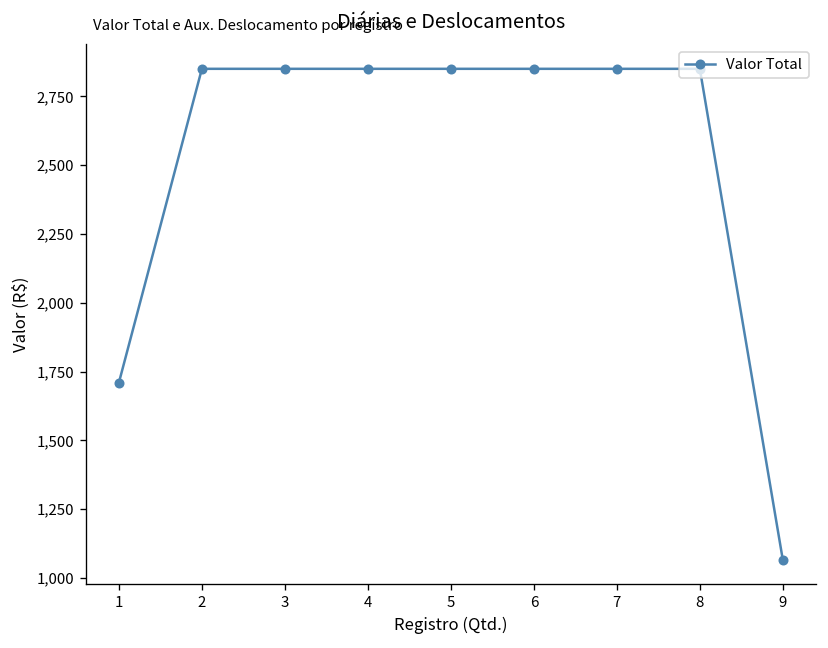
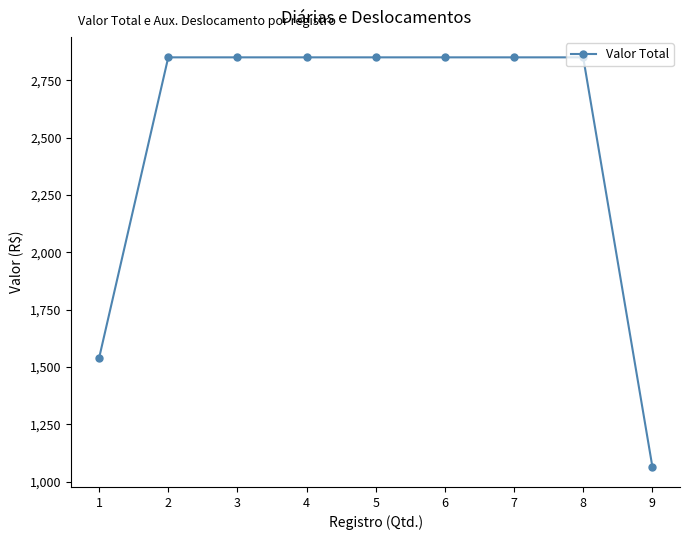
1: 1,710 -> 1,540
